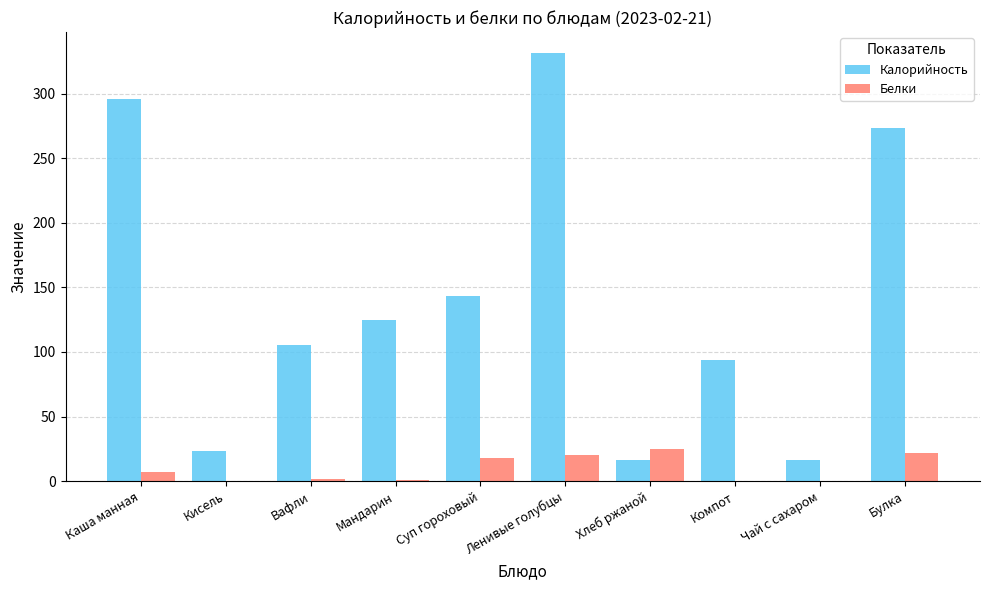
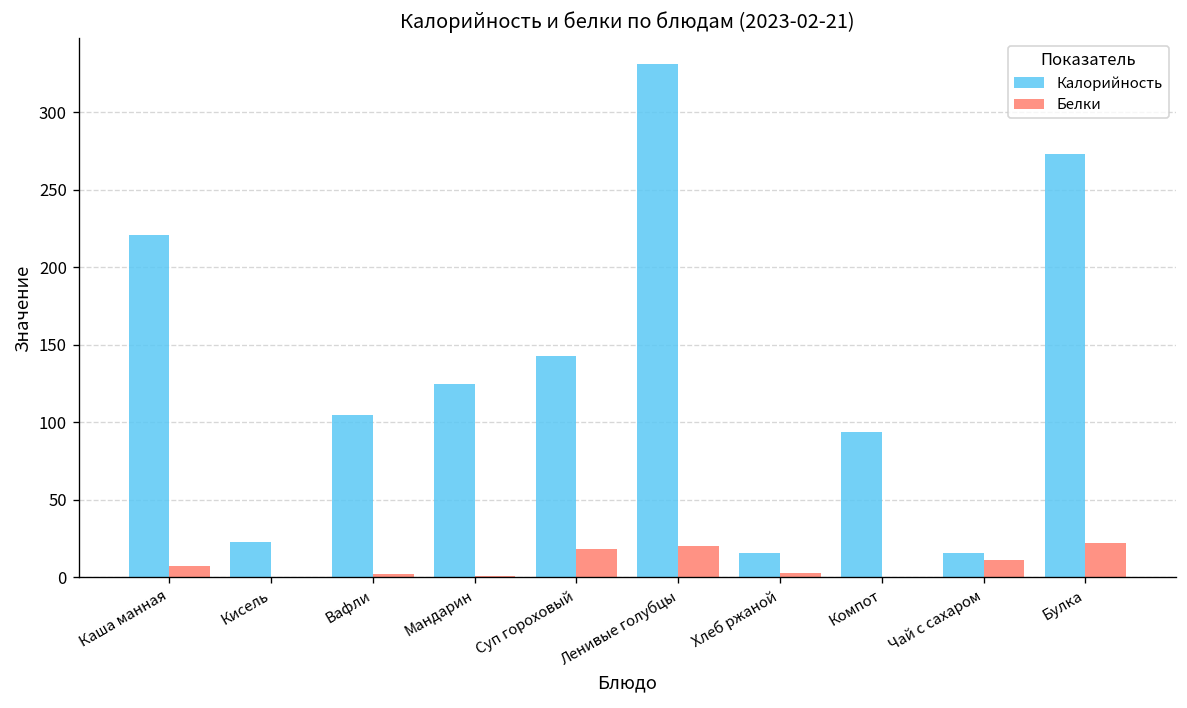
Калорийность, Каша манная: 296 -> 221
Белки, Хлеб ржаной: 25 -> 3
Белки, Чай с сахаром: 0 -> 11
